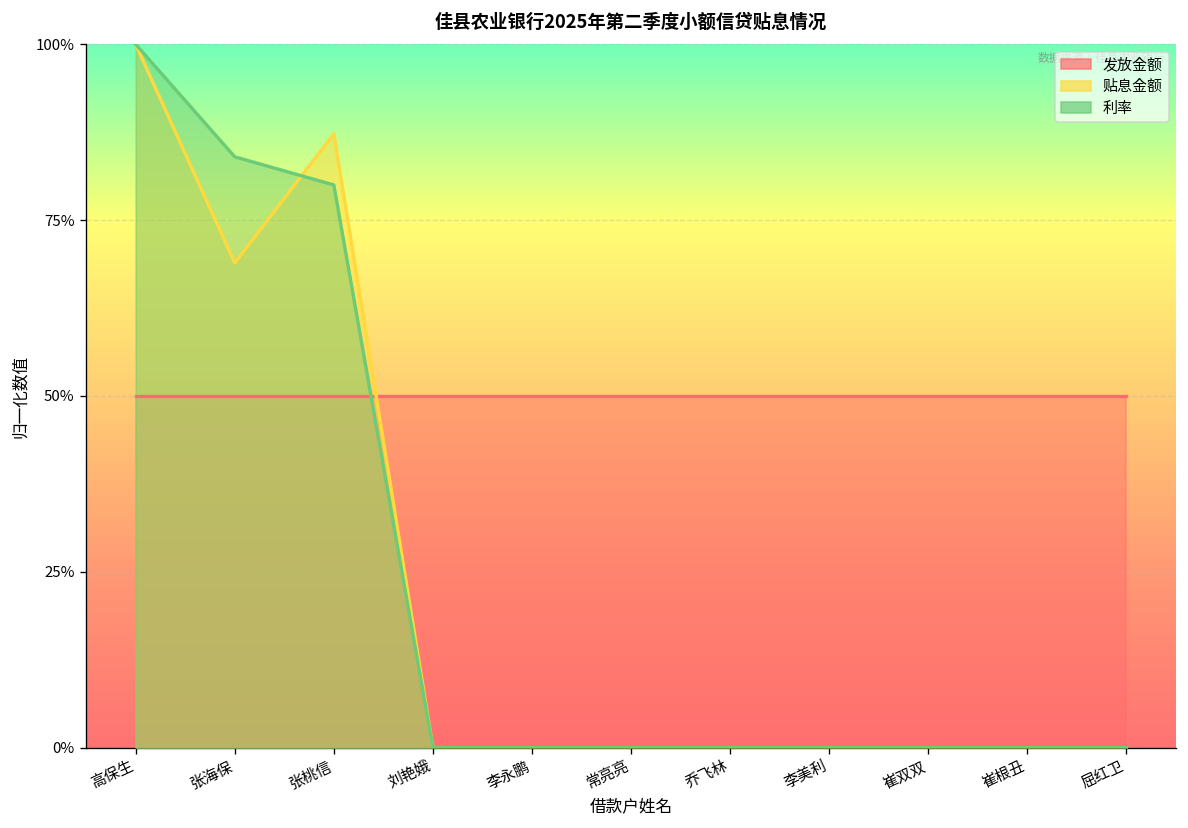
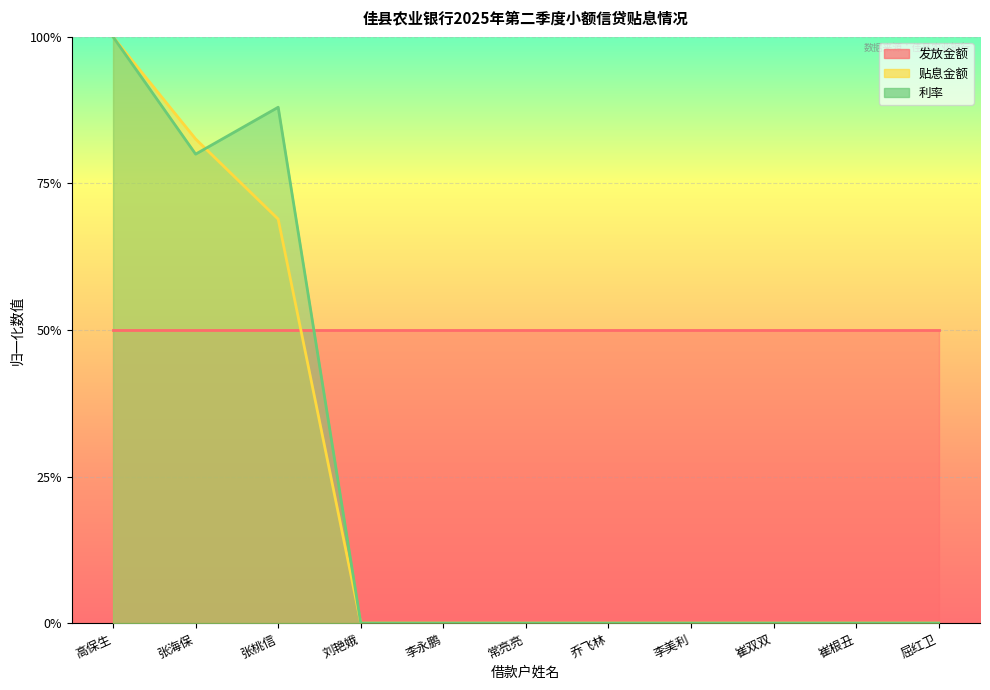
贴息金额, 张海保: 69% -> 83%
利率, 张海保: 84% -> 80%
贴息金额, 张桃信: 87% -> 69%
利率, 张桃信: 80% -> 88%
